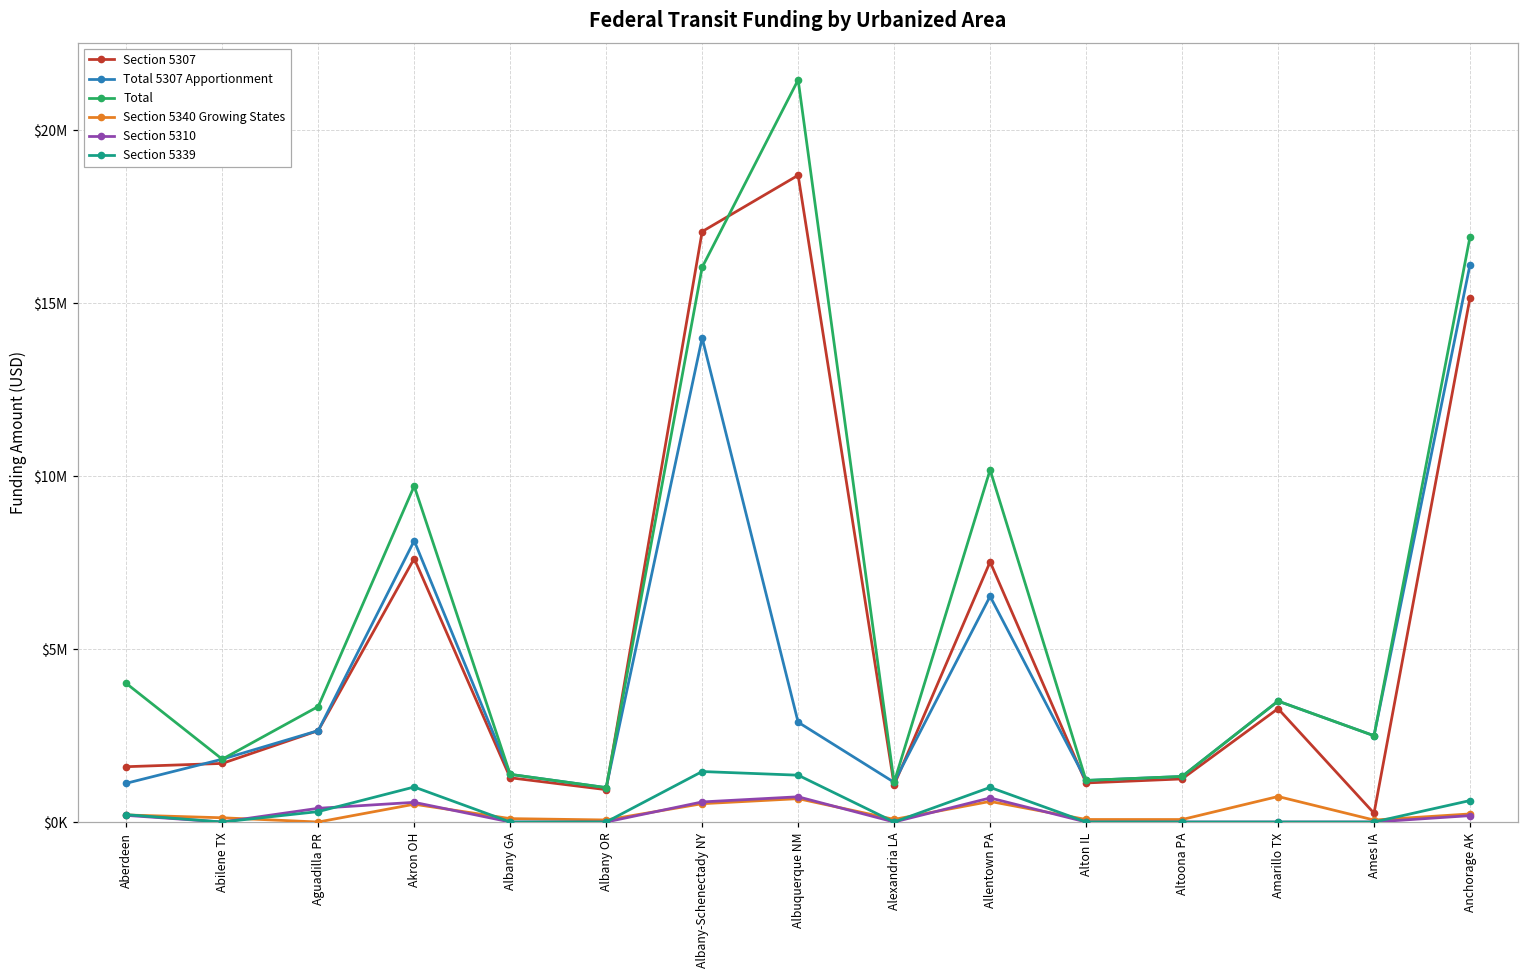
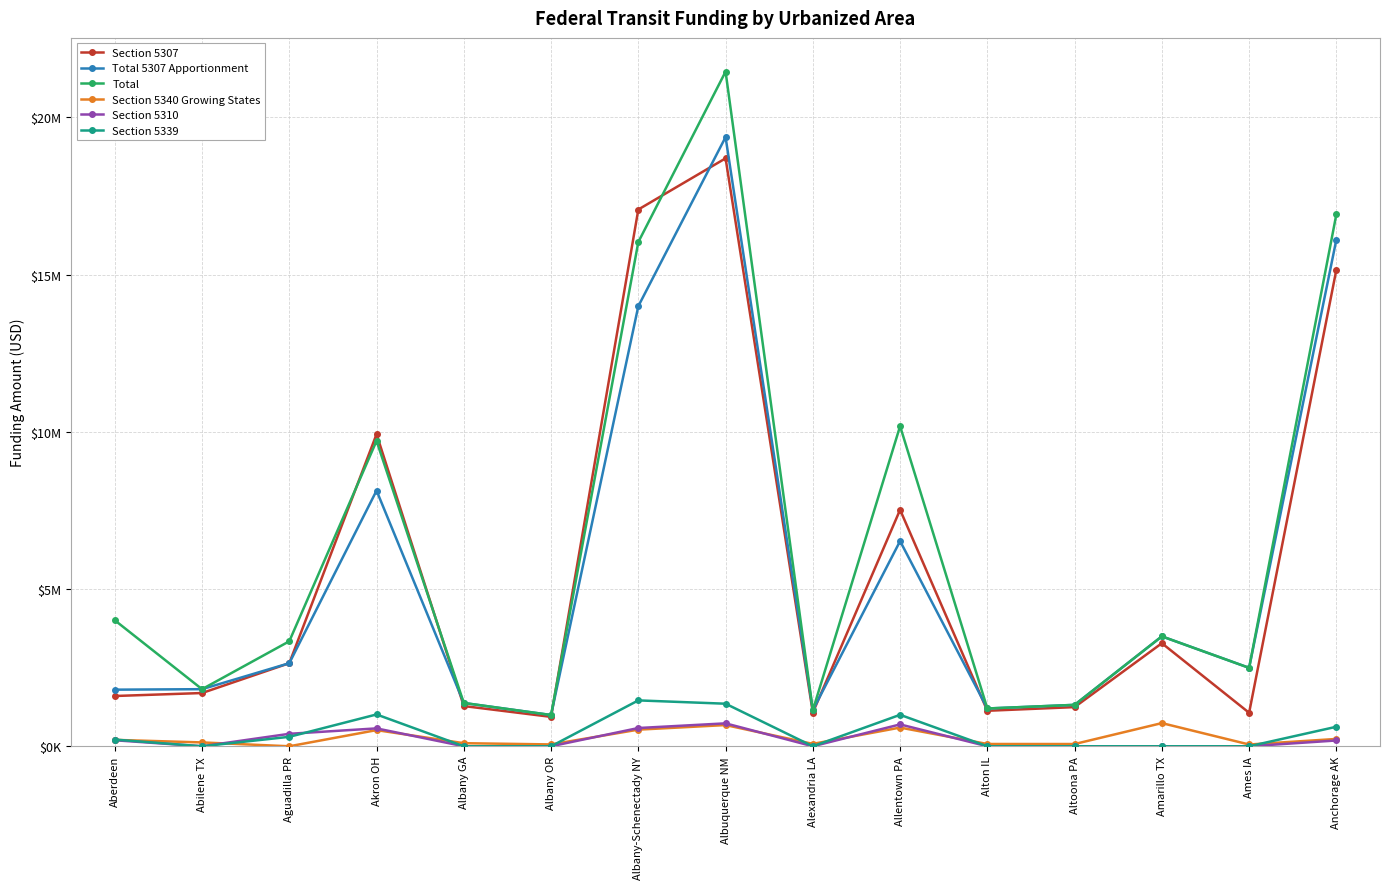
Total 5307 Apportionment, Aberdeen: $1100000 -> $1800000
Section 5307, Akron OH: $7600000 -> $9900000
Total 5307 Apportionment, Albuquerque NM: $2900000 -> $19400000
Section 5307, Ames IA: $300000 -> $1100000
